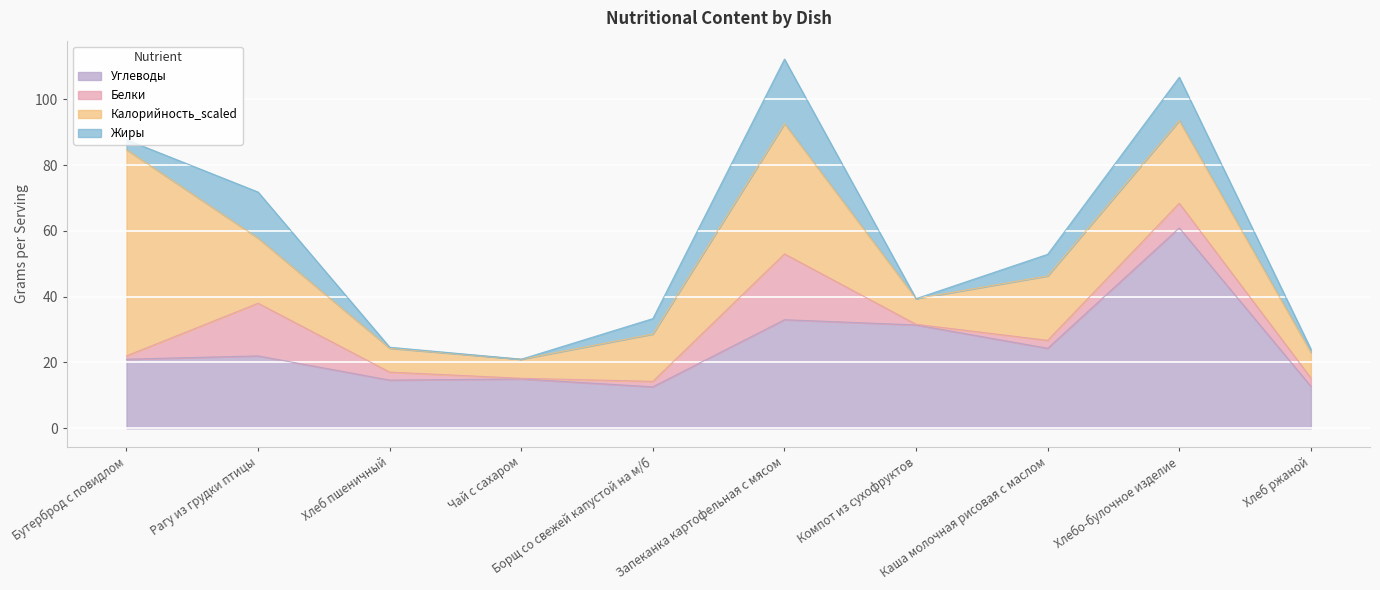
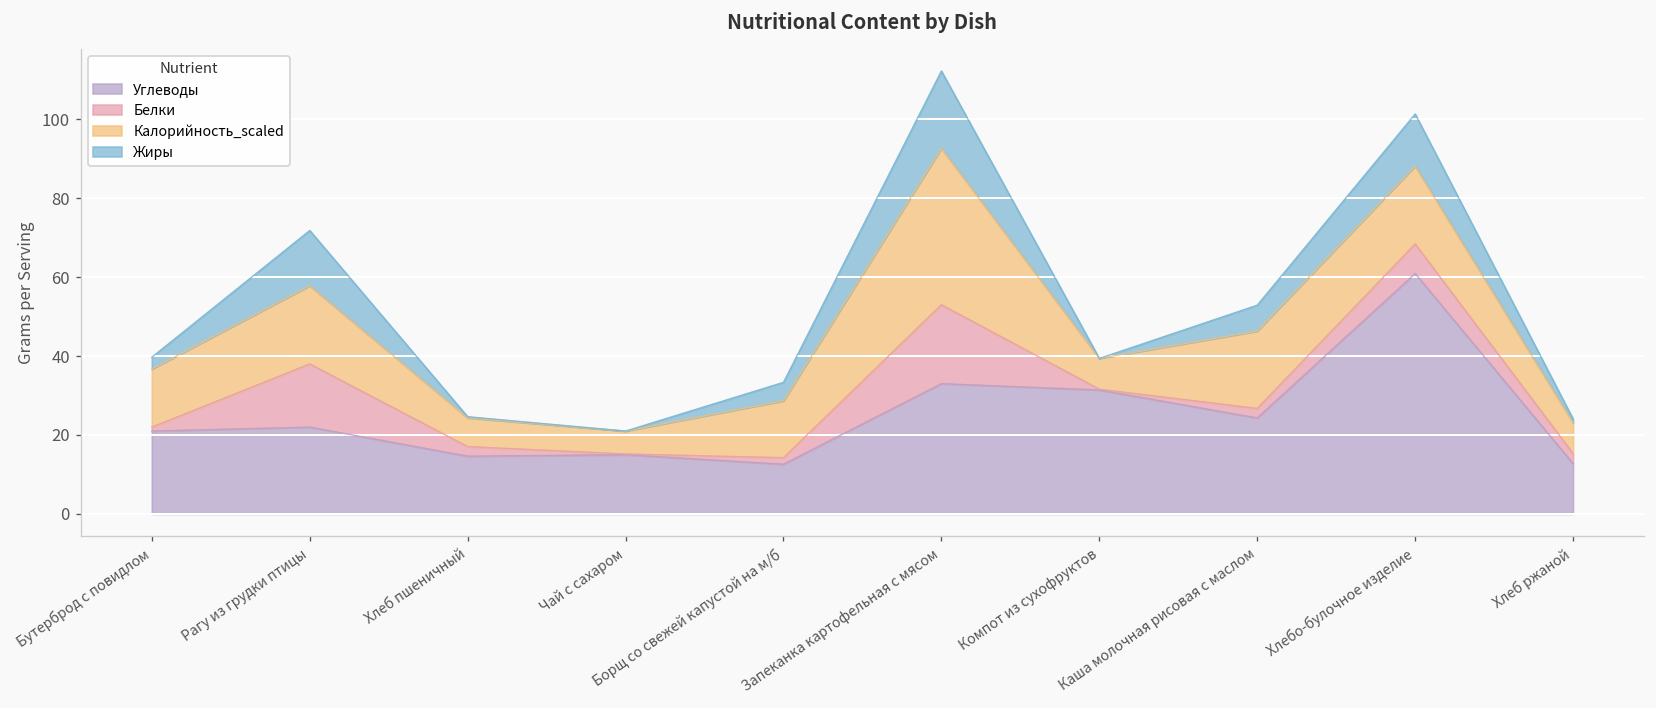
Калорийность_scaled, Бутерброд с повидлом: 63 -> 15
Калорийность_scaled, Хлебо-булочное изделие: 25 -> 20
